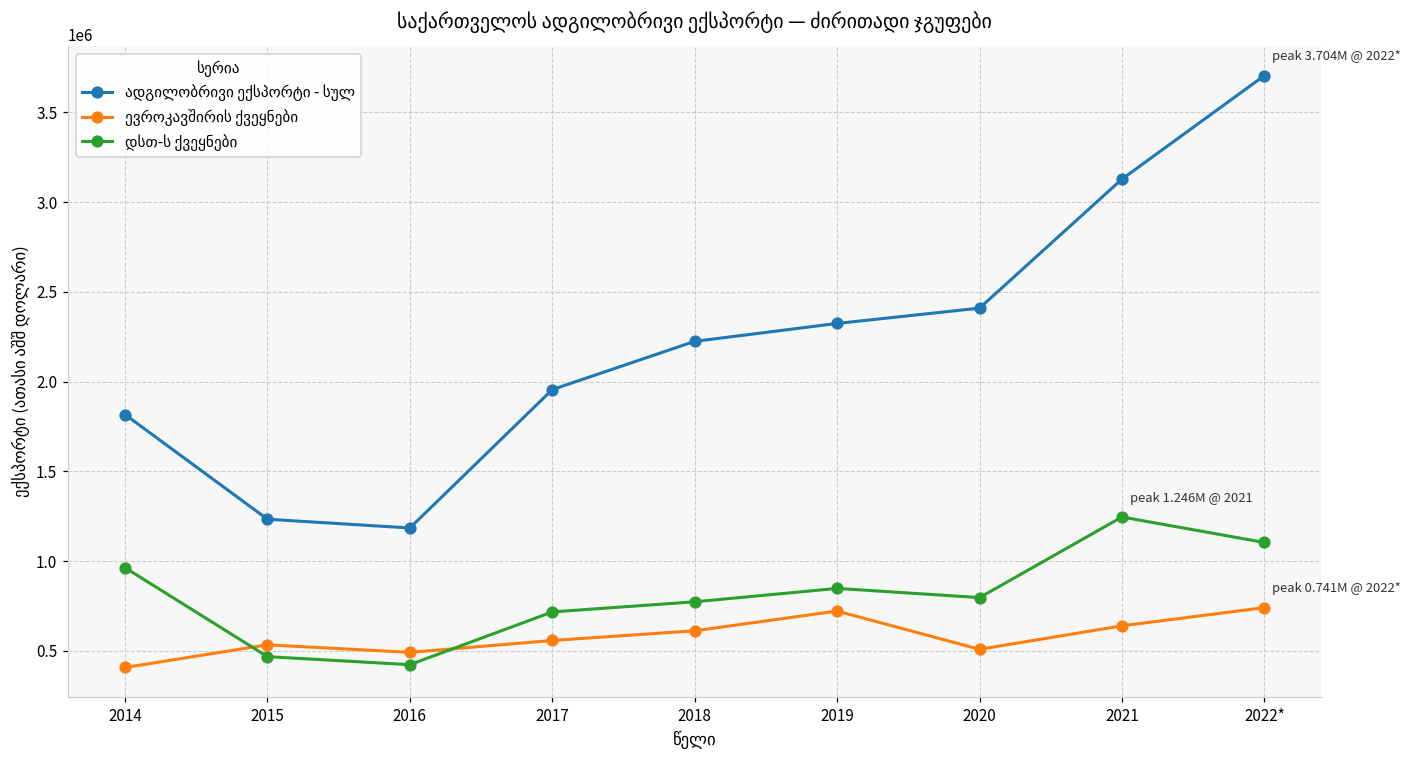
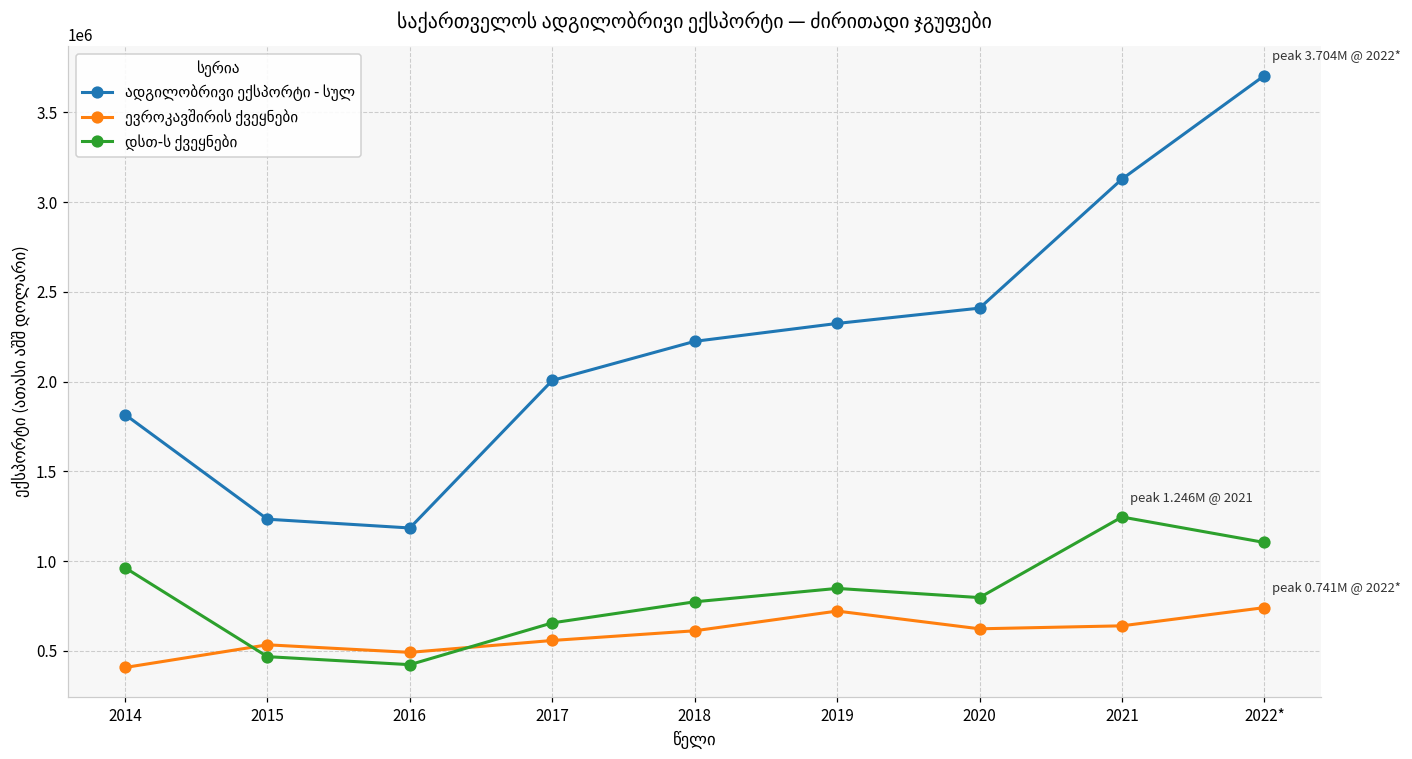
ადგილობრივი ექსპორტი - სულ, 2017: 1960000 -> 2010000
დსთ-ს ქვეყნები, 2017: 720000 -> 660000
ევროკავშირის ქვეყნები, 2020: 510000 -> 620000
